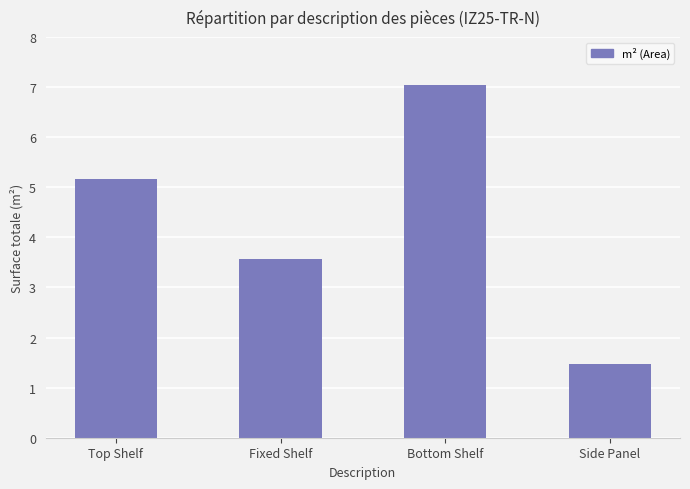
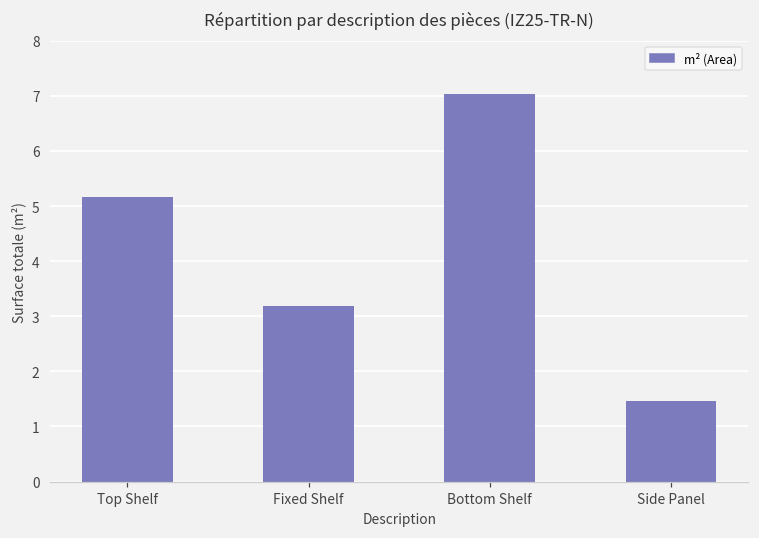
Fixed Shelf: 3.6 -> 3.2
